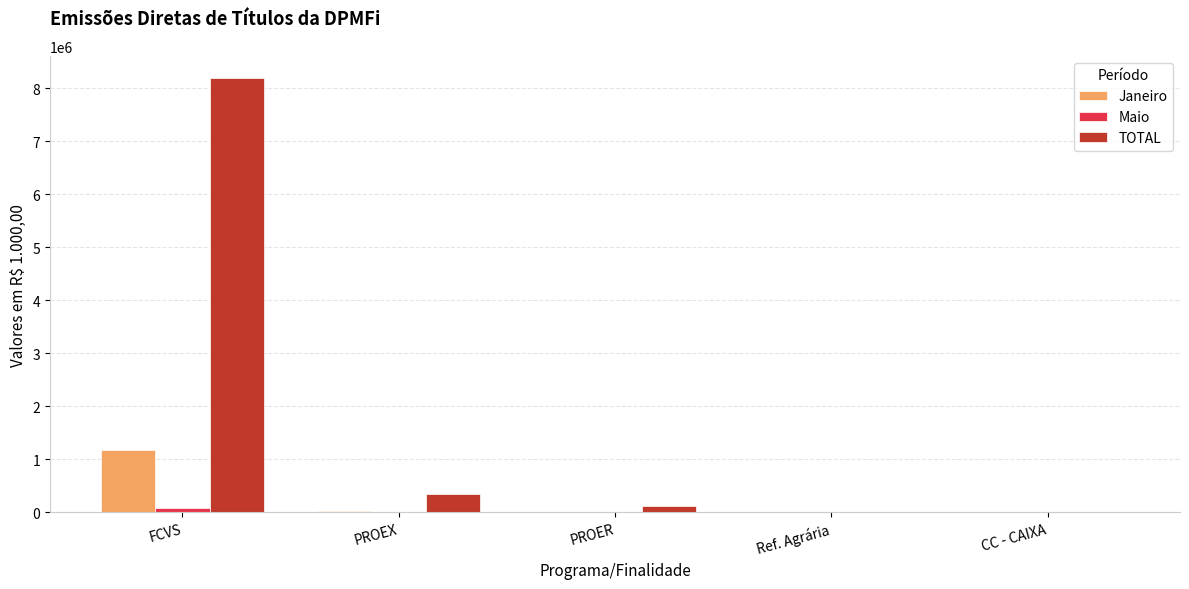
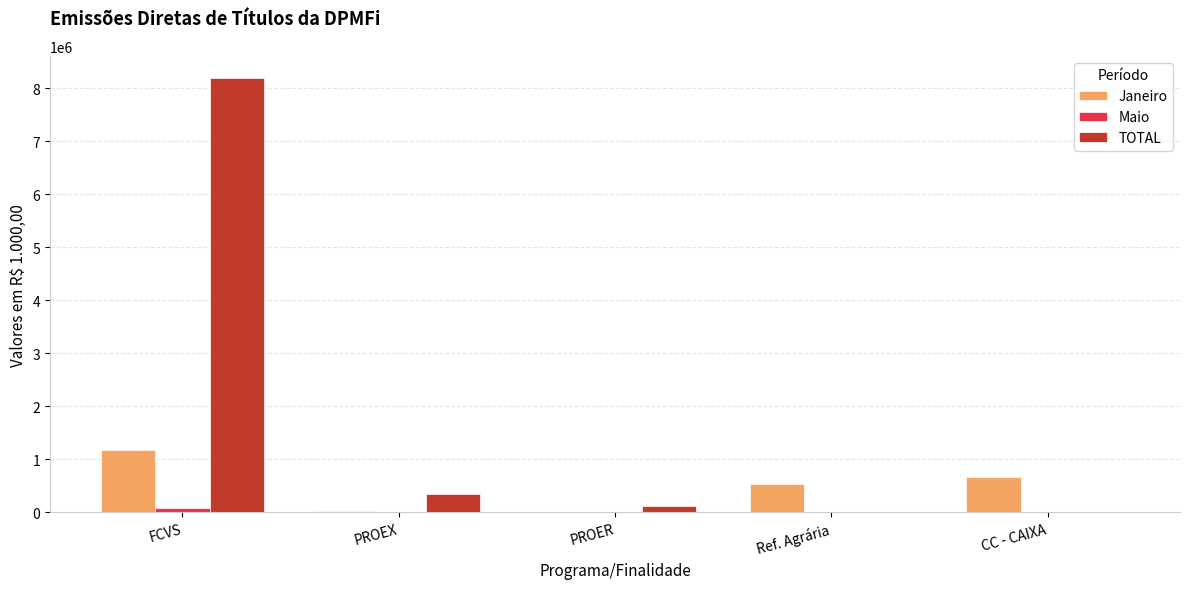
Janeiro, Ref. Agrária: 0 -> 500000
Janeiro, CC - CAIXA: 0 -> 700000
